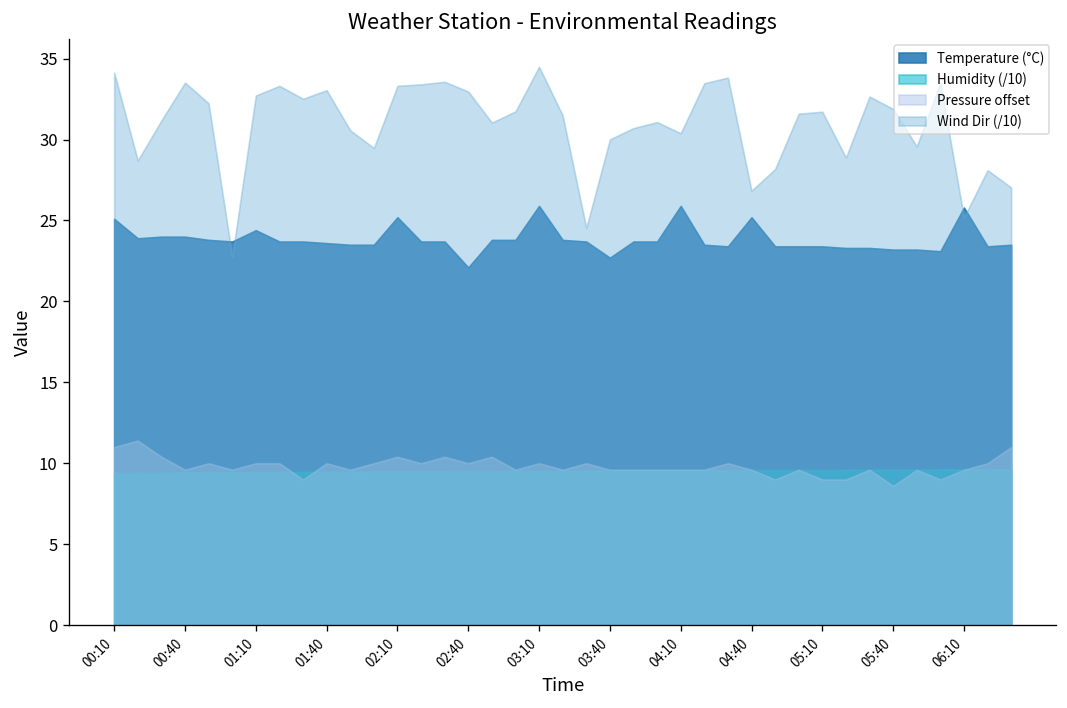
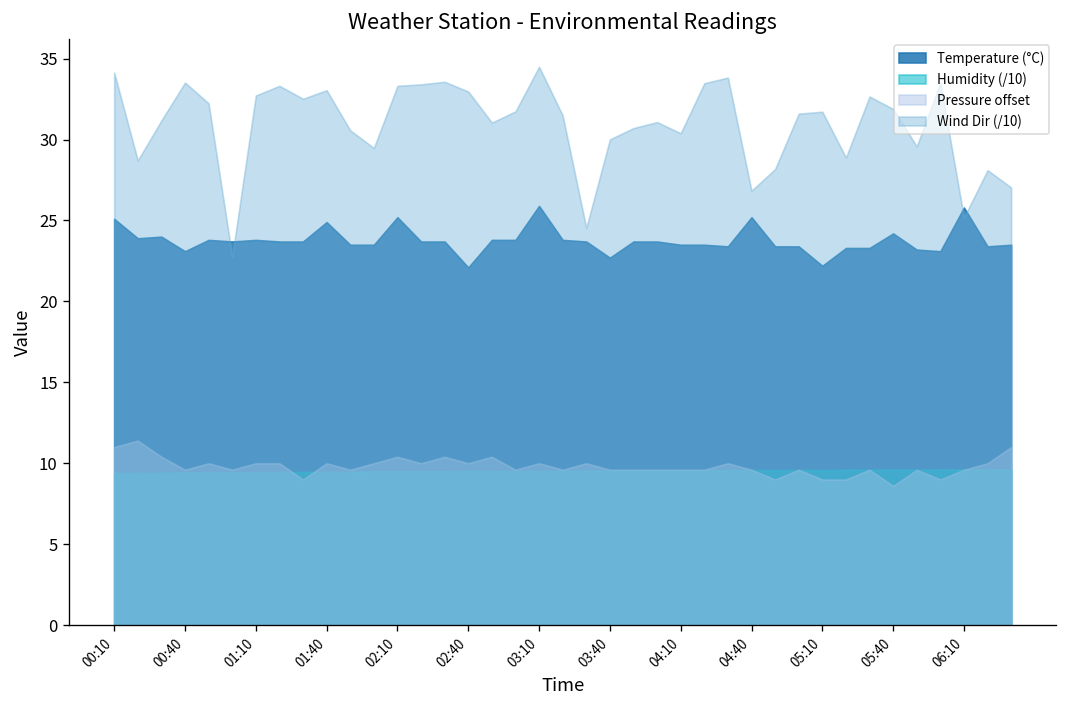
Temperature (°C), 00:40: 24.0 -> 23.1
Temperature (°C), 01:10: 24.4 -> 23.8
Temperature (°C), 01:40: 23.6 -> 24.9
Temperature (°C), 04:10: 25.9 -> 23.5
Temperature (°C), 05:10: 23.4 -> 22.2
Temperature (°C), 05:40: 23.2 -> 24.2
